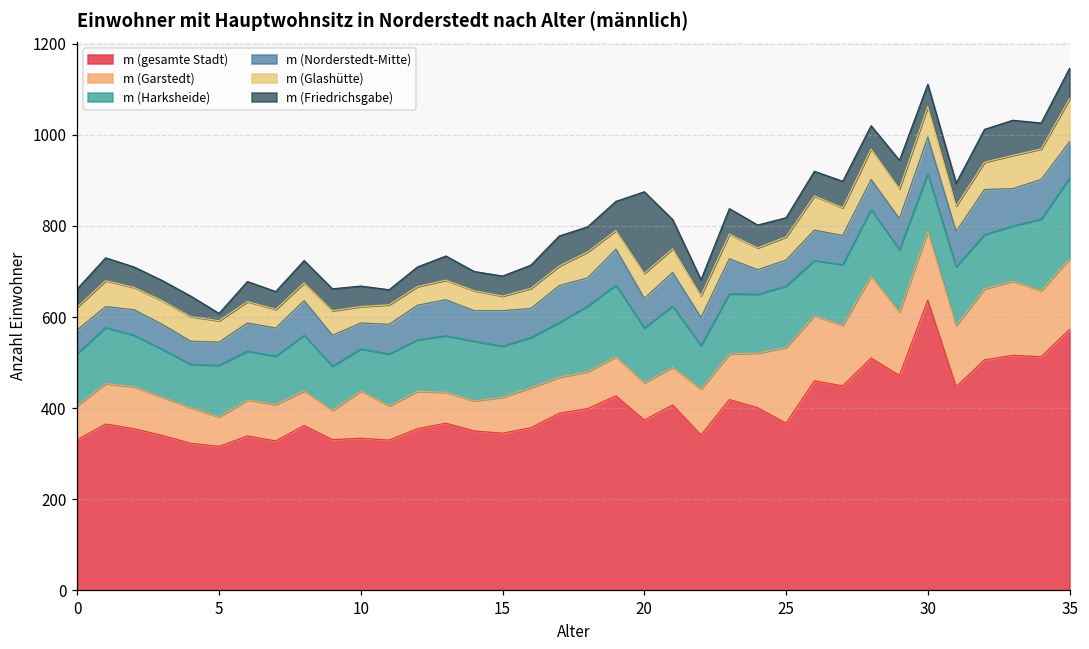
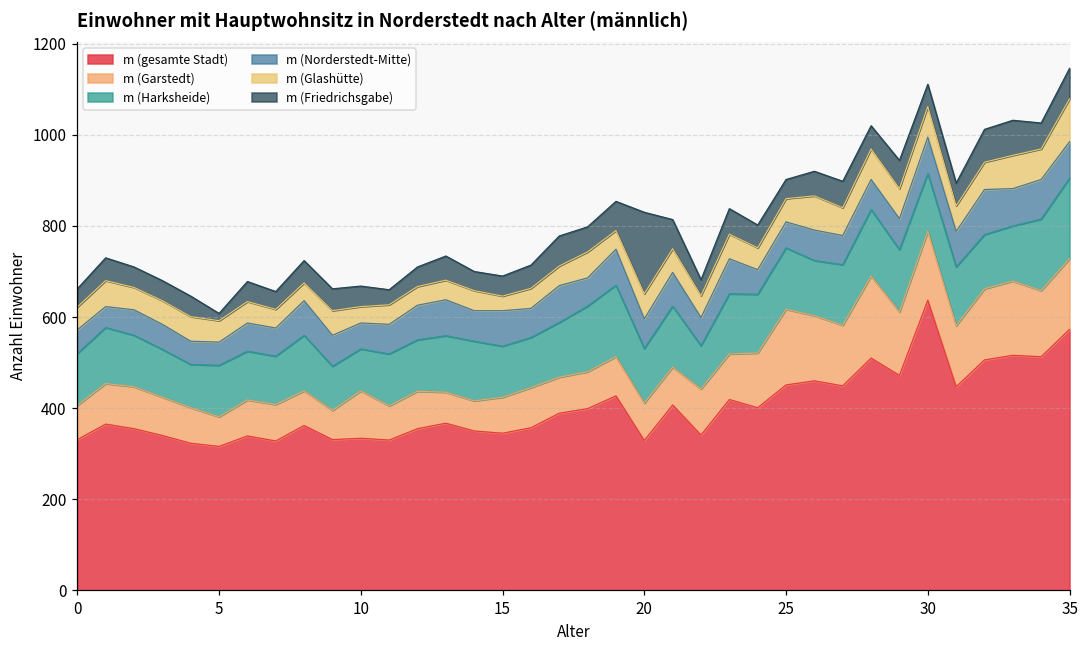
m (gesamte Stadt), 20: 370 -> 330
m (gesamte Stadt), 25: 370 -> 450
